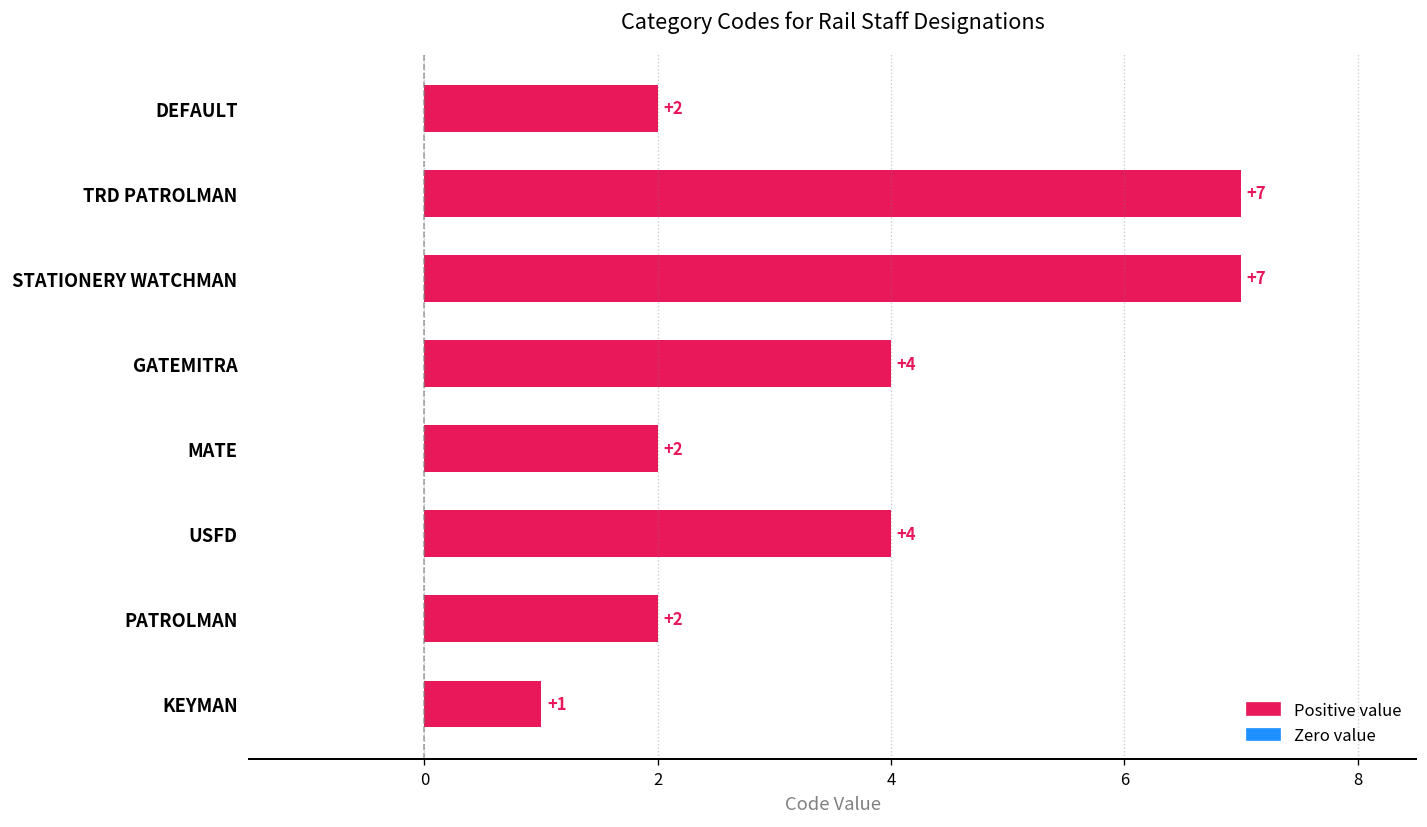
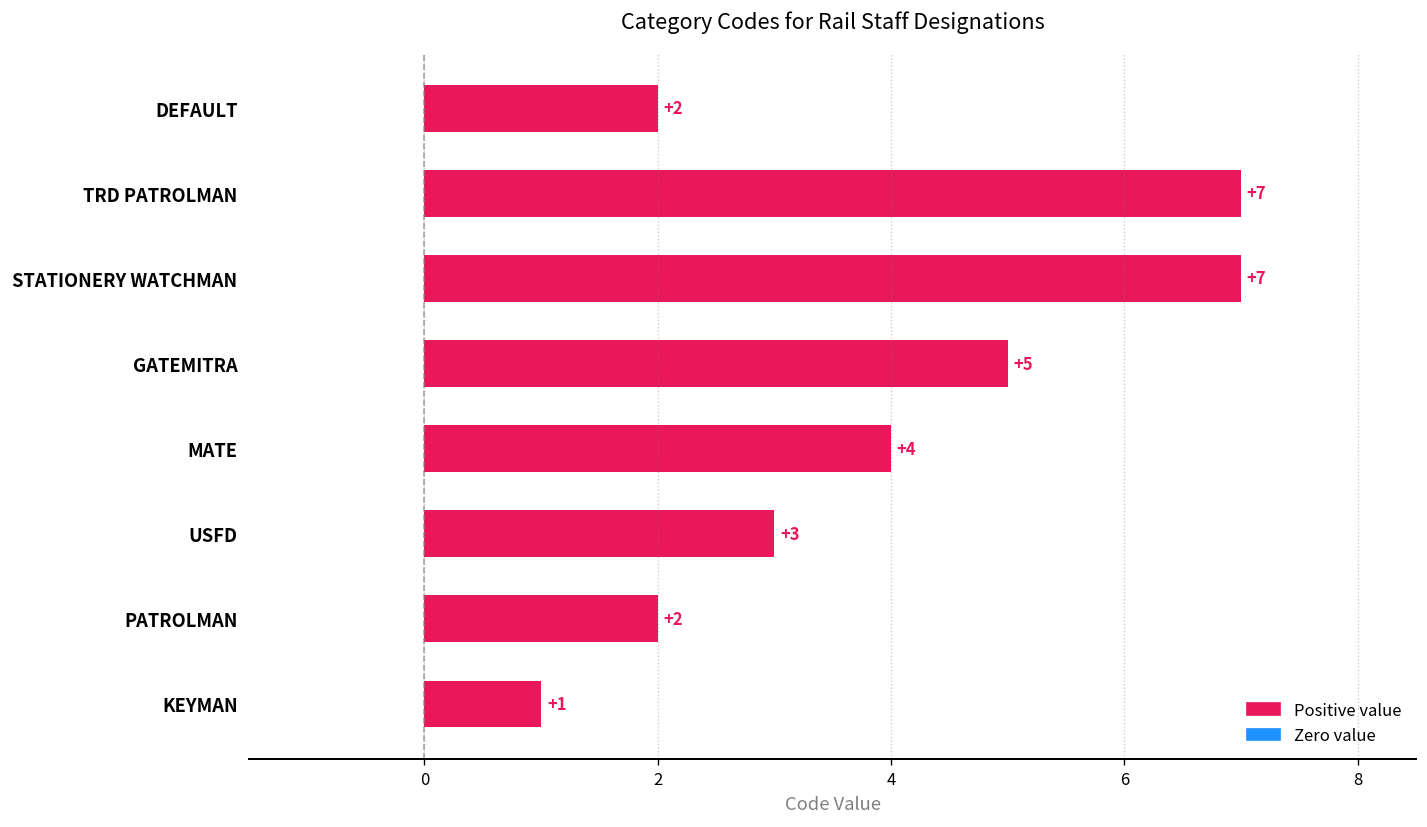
GATEMITRA: +4 -> +5
MATE: +2 -> +4
USFD: +4 -> +3
